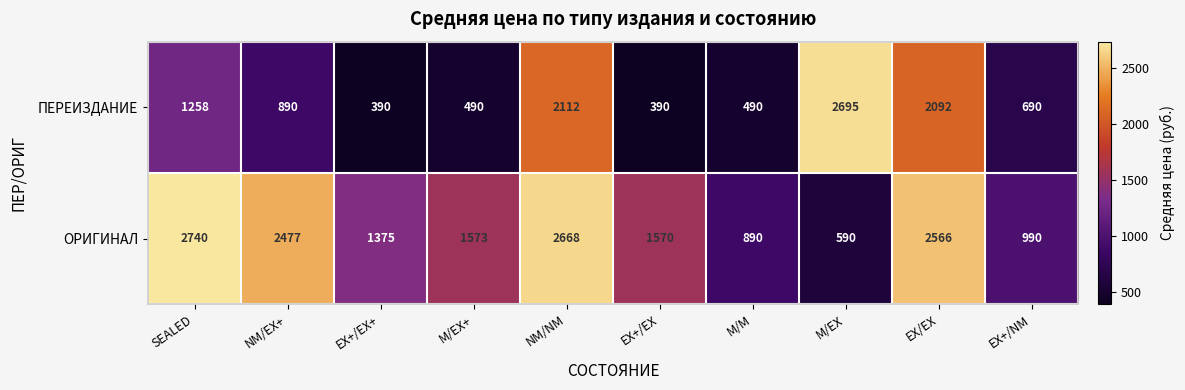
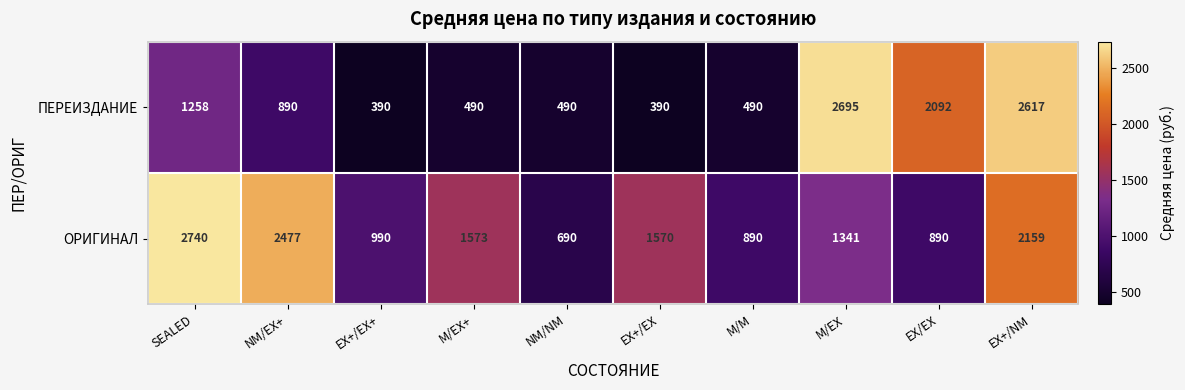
ПЕРЕИЗДАНИЕ, NM/NM: 2112 -> 490
ПЕРЕИЗДАНИЕ, EX+/NM: 690 -> 2617
ОРИГИНАЛ, EX+/EX+: 1375 -> 990
ОРИГИНАЛ, NM/NM: 2668 -> 690
ОРИГИНАЛ, M/EX: 590 -> 1341
ОРИГИНАЛ, EX/EX: 2566 -> 890
ОРИГИНАЛ, EX+/NM: 990 -> 2159
